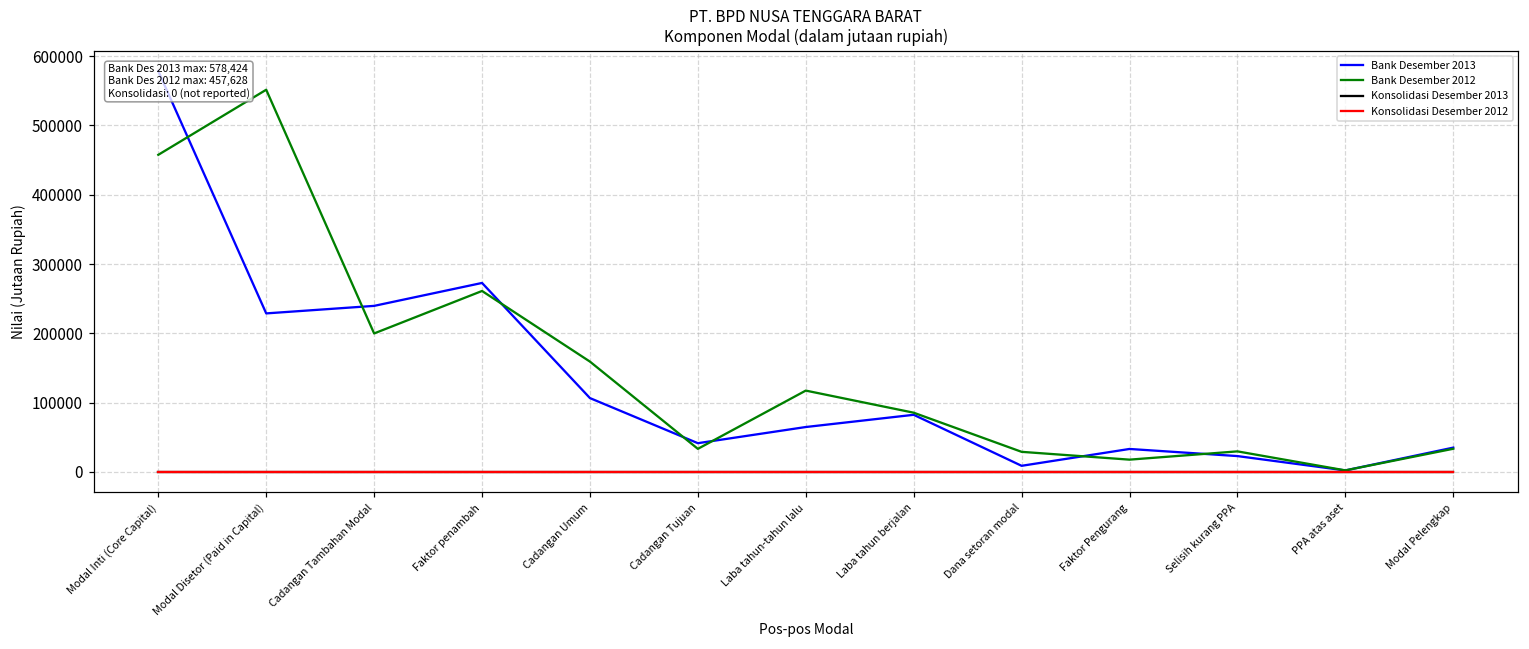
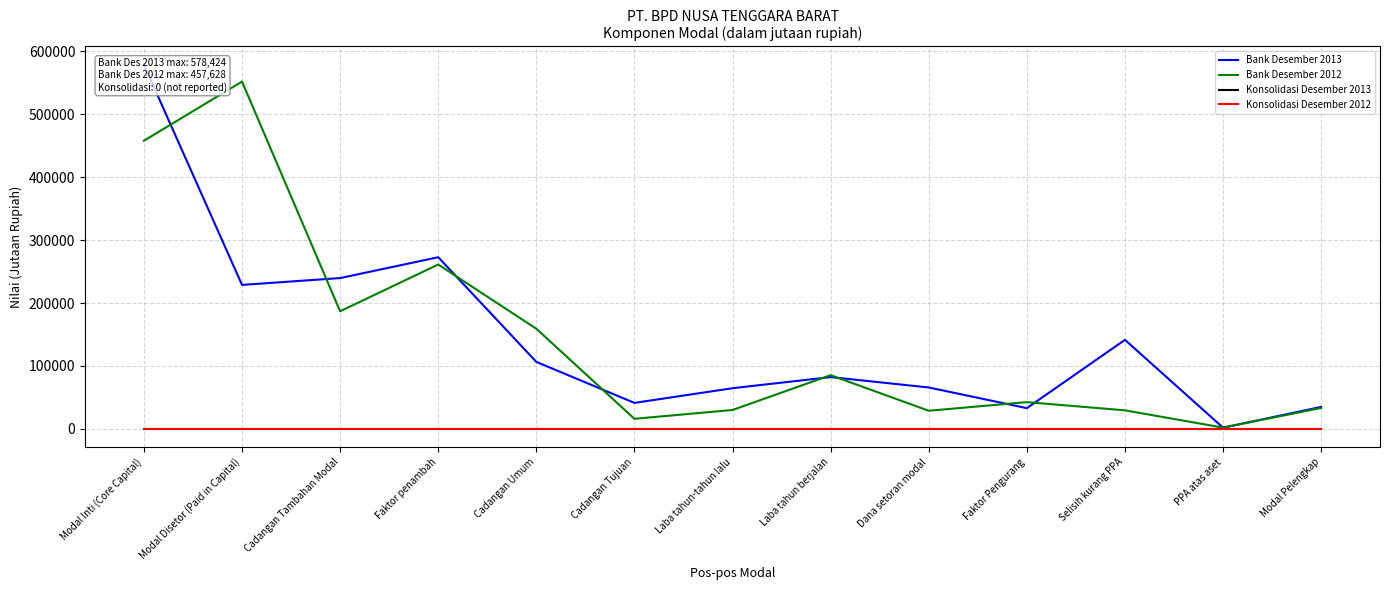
Bank Desember 2012, Cadangan Tambahan Modal: 200000 -> 190000
Bank Desember 2012, Cadangan Tujuan: 30000 -> 20000
Bank Desember 2012, Laba tahun-tahun lalu: 120000 -> 30000
Bank Desember 2013, Dana setoran modal: 10000 -> 70000
Bank Desember 2012, Faktor Pengurang: 20000 -> 40000
Bank Desember 2013, Selisih kurang PPA: 20000 -> 140000
